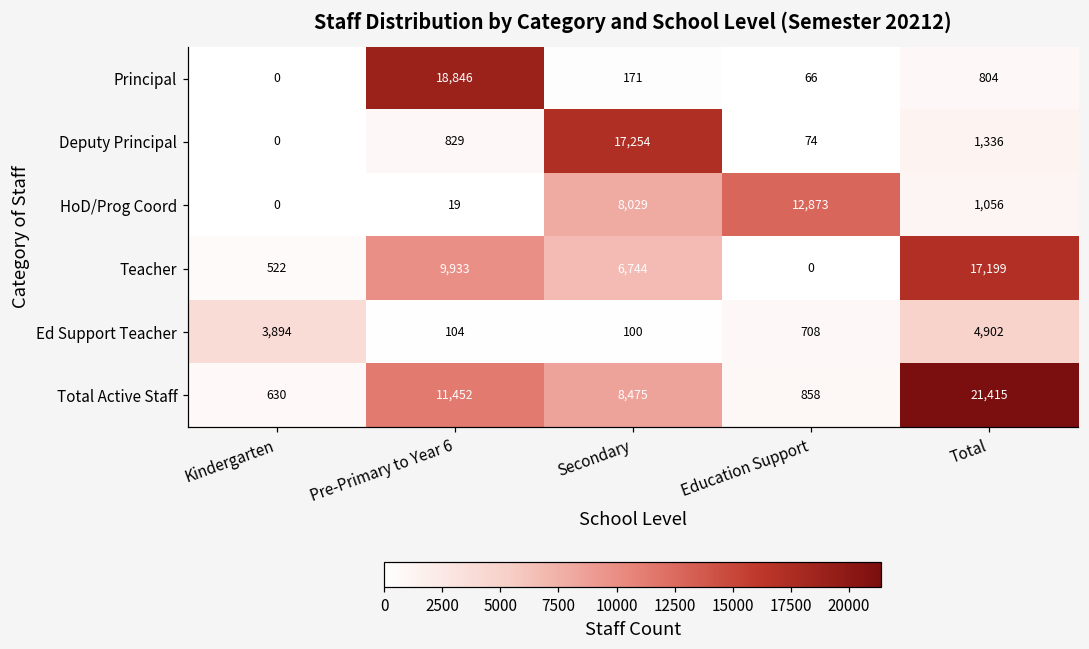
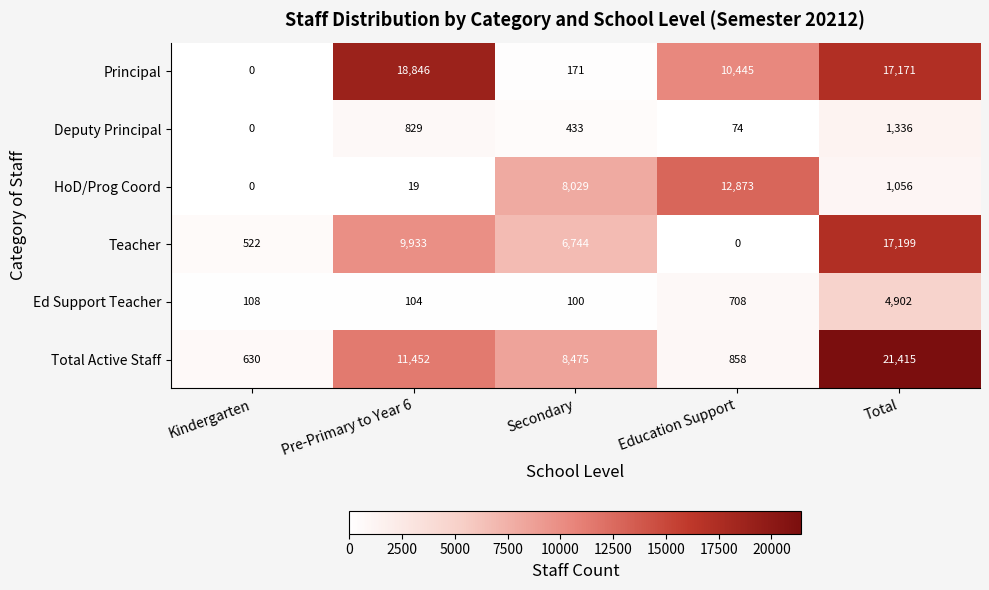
Principal, Education Support: 66 -> 10,445
Principal, Total: 804 -> 17,171
Deputy Principal, Secondary: 17,254 -> 433
Ed Support Teacher, Kindergarten: 3,894 -> 108
